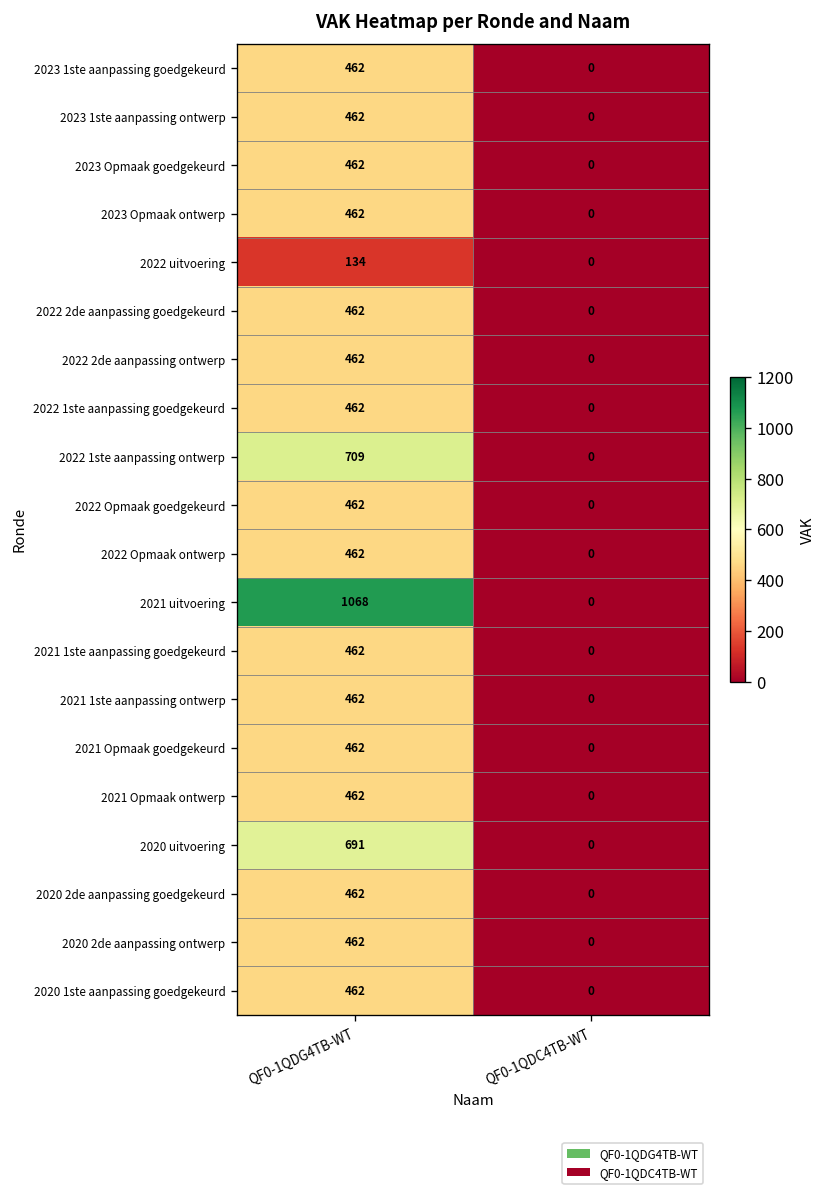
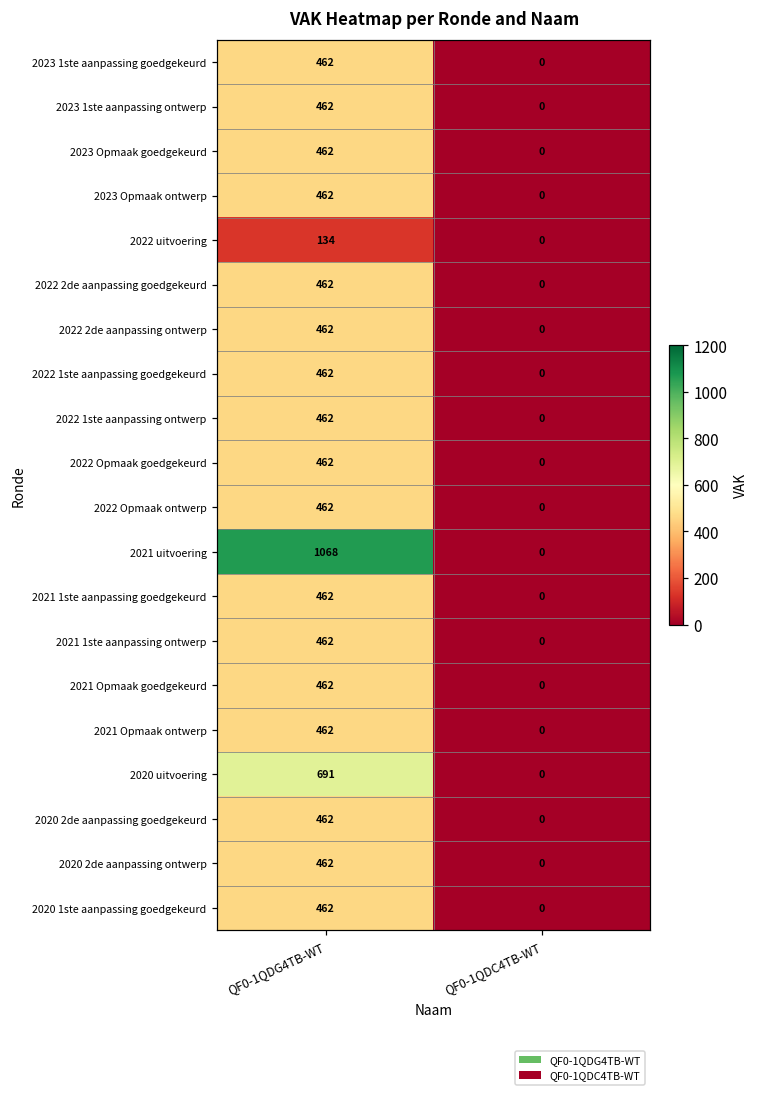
2022 1ste aanpassing ontwerp, QF0-1QDG4TB-WT: 709 -> 462
